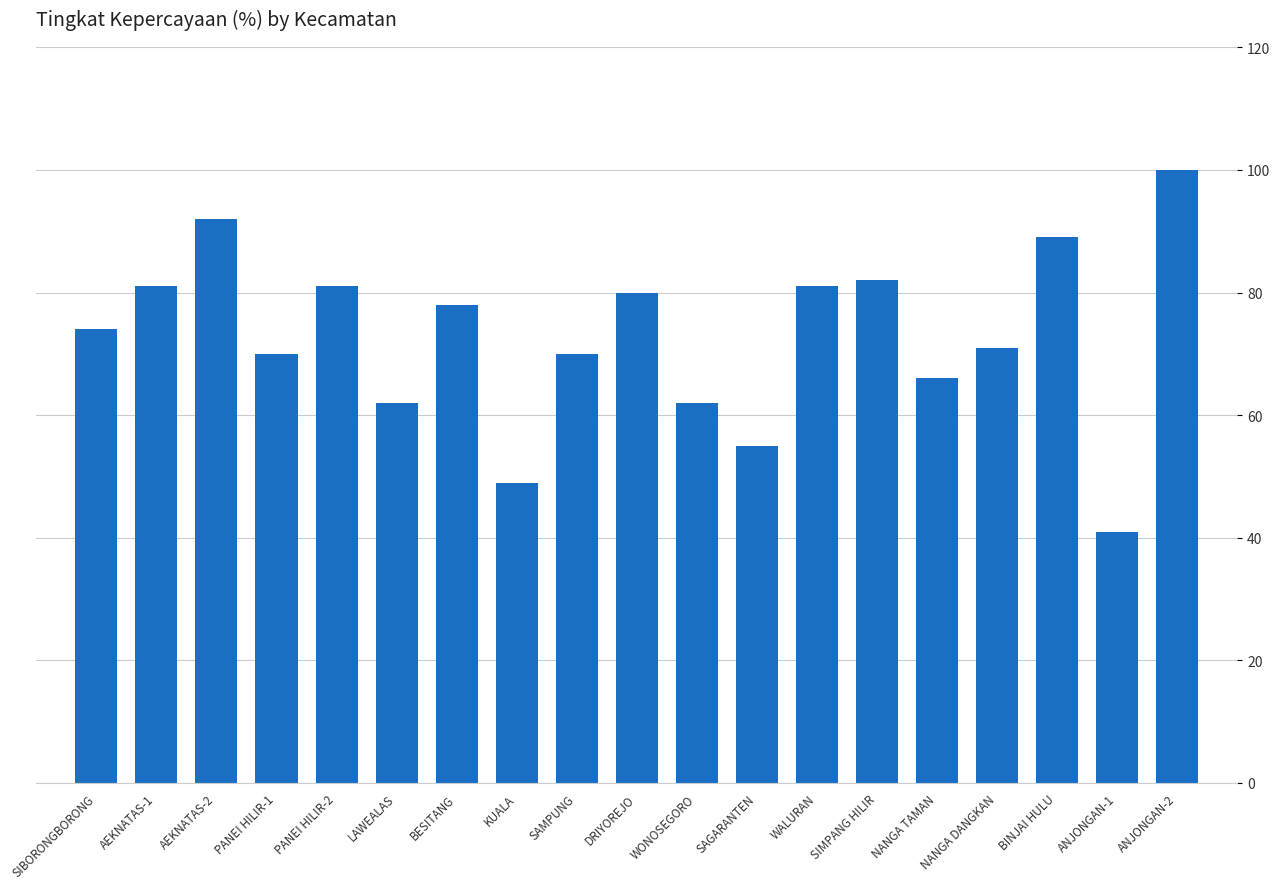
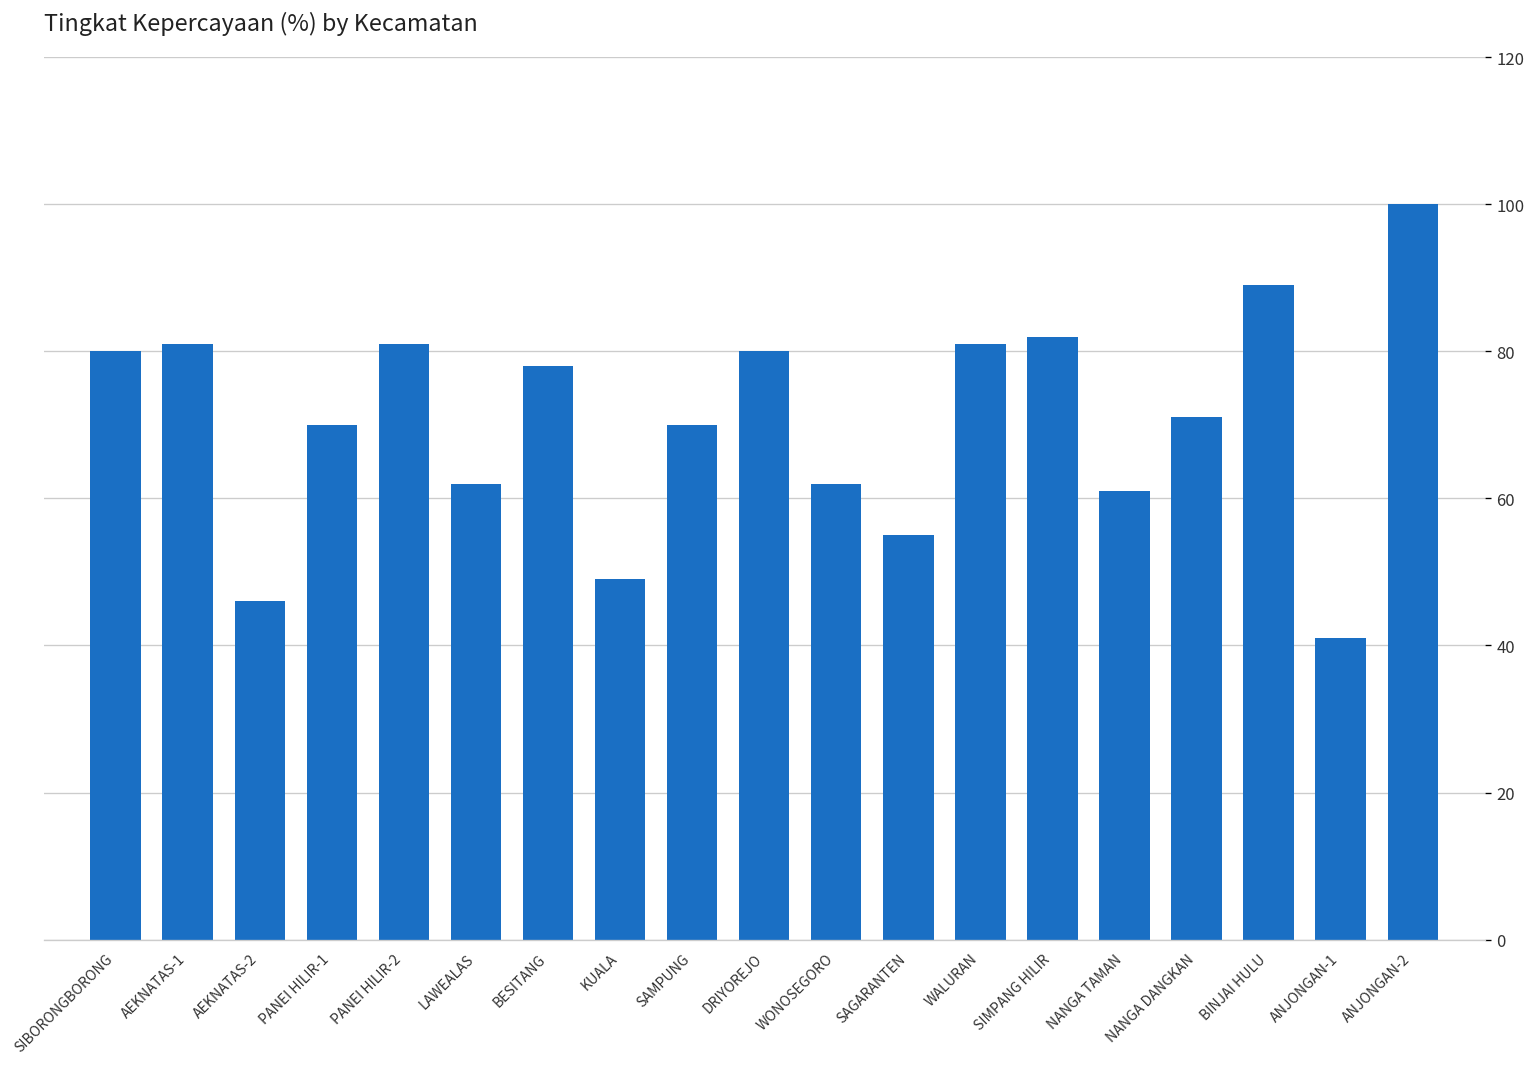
SIBORONGBORONG: 74 -> 80
AEKNATAS-2: 92 -> 46
NANGA TAMAN: 66 -> 61
